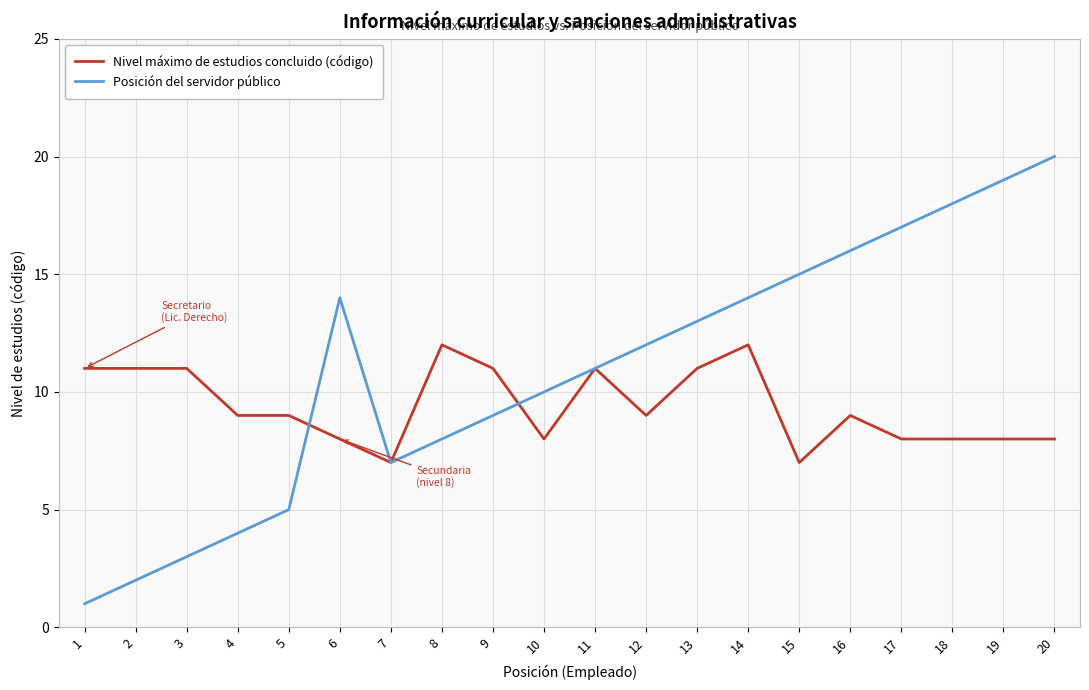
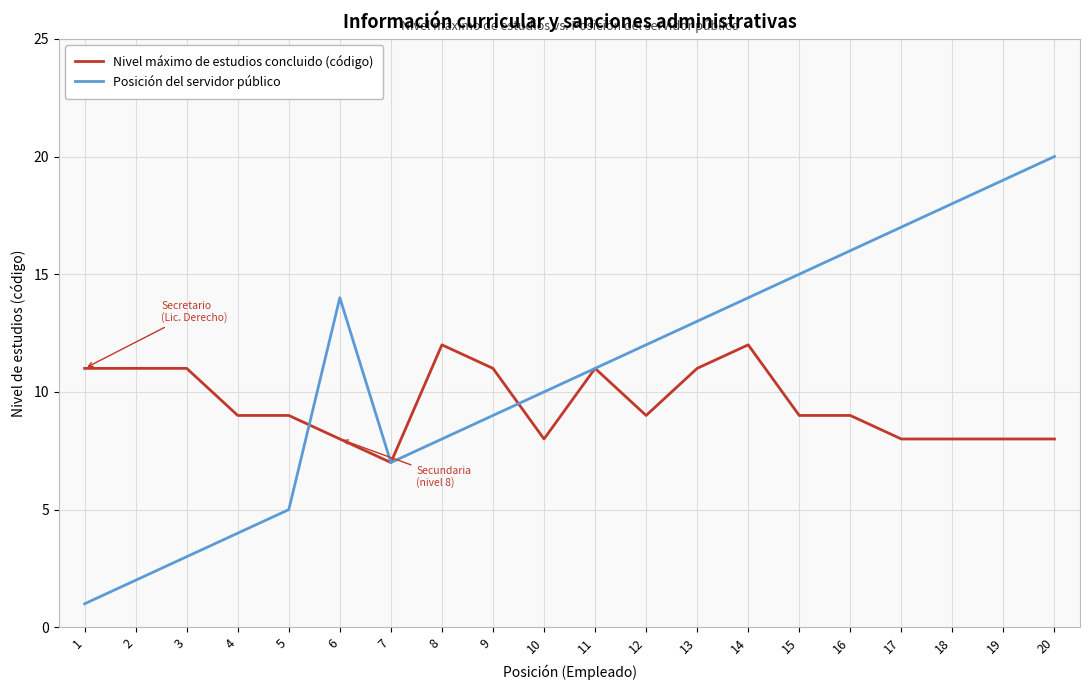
Nivel máximo de estudios concluido (código), 15: 7 -> 9
